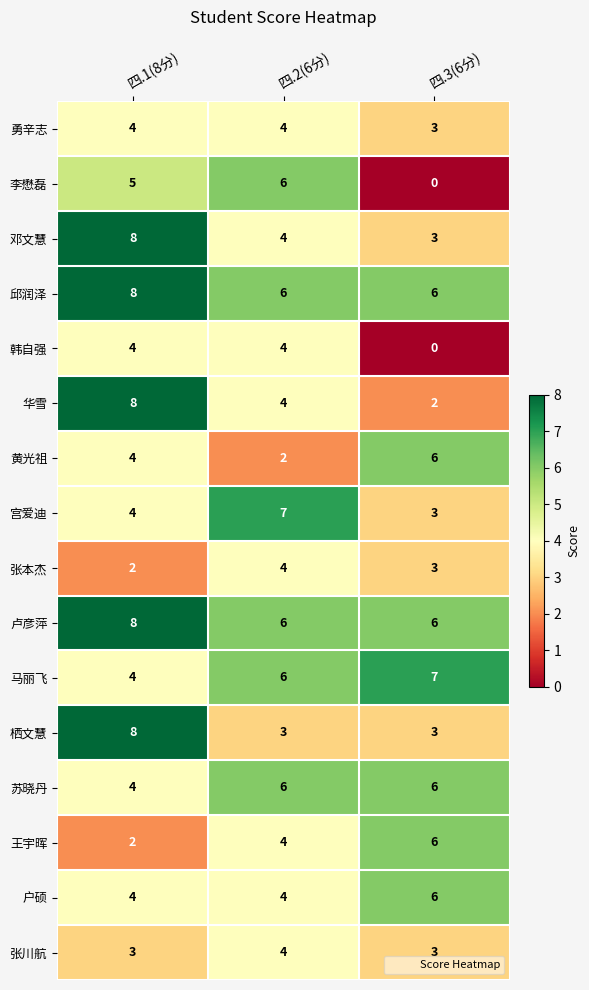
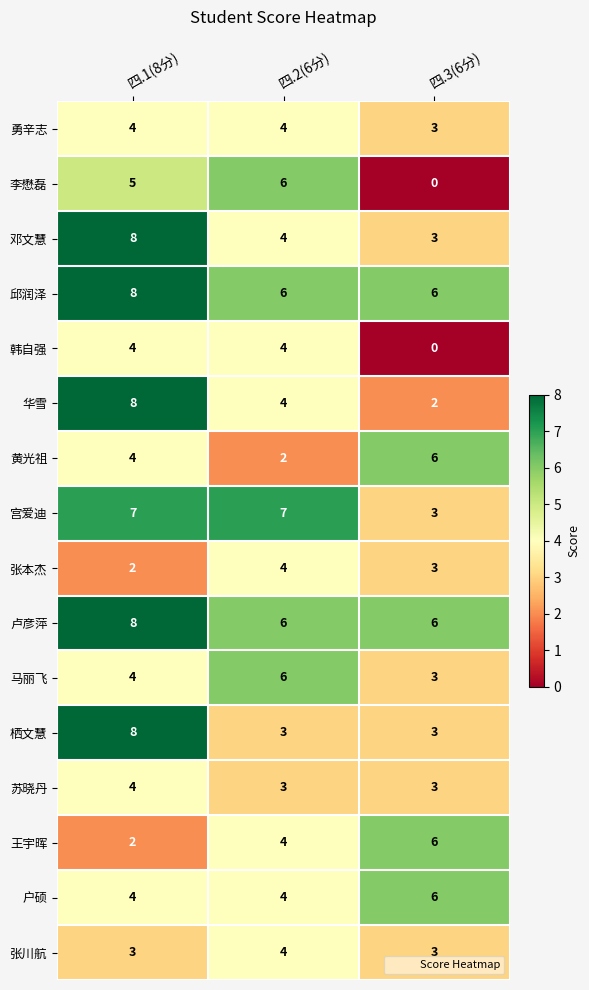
宫爱迪, 四.1(8分): 4 -> 7
马丽飞, 四.3(6分): 7 -> 3
苏晓丹, 四.2(6分): 6 -> 3
苏晓丹, 四.3(6分): 6 -> 3
